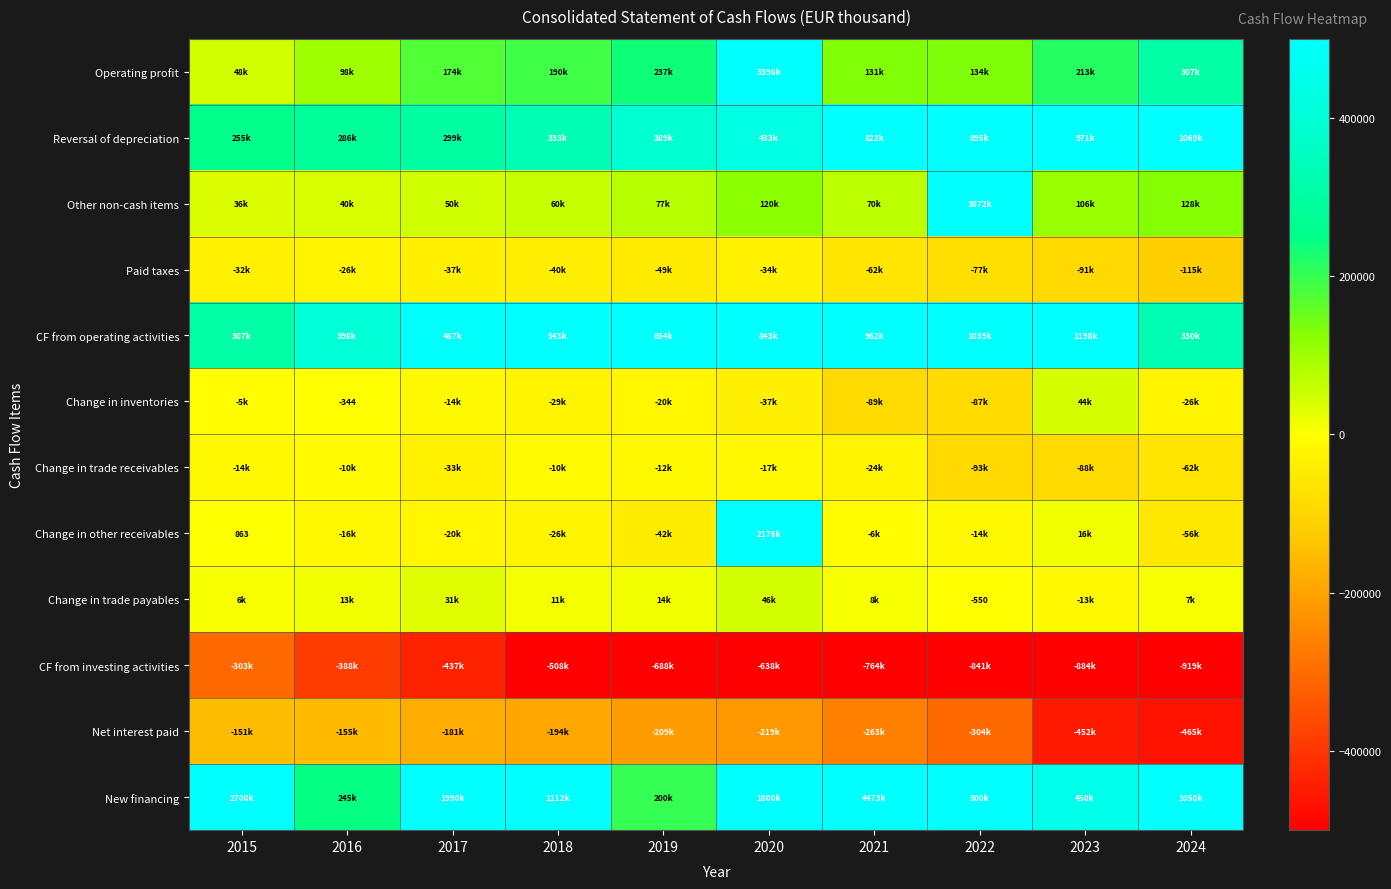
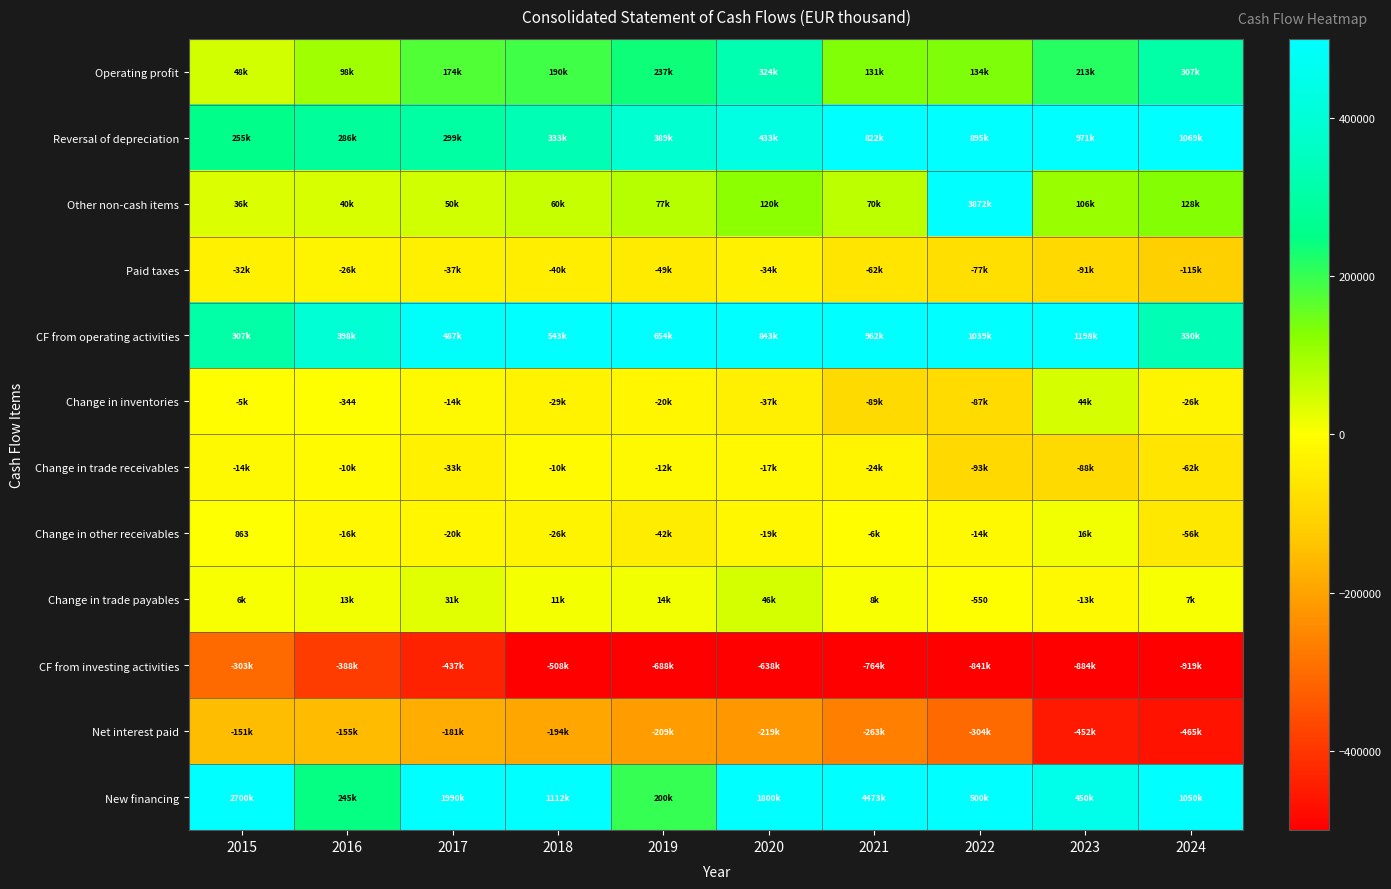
Operating profit, 2020: 3398k -> 324k
Change in other receivables, 2020: 2176k -> -19k
